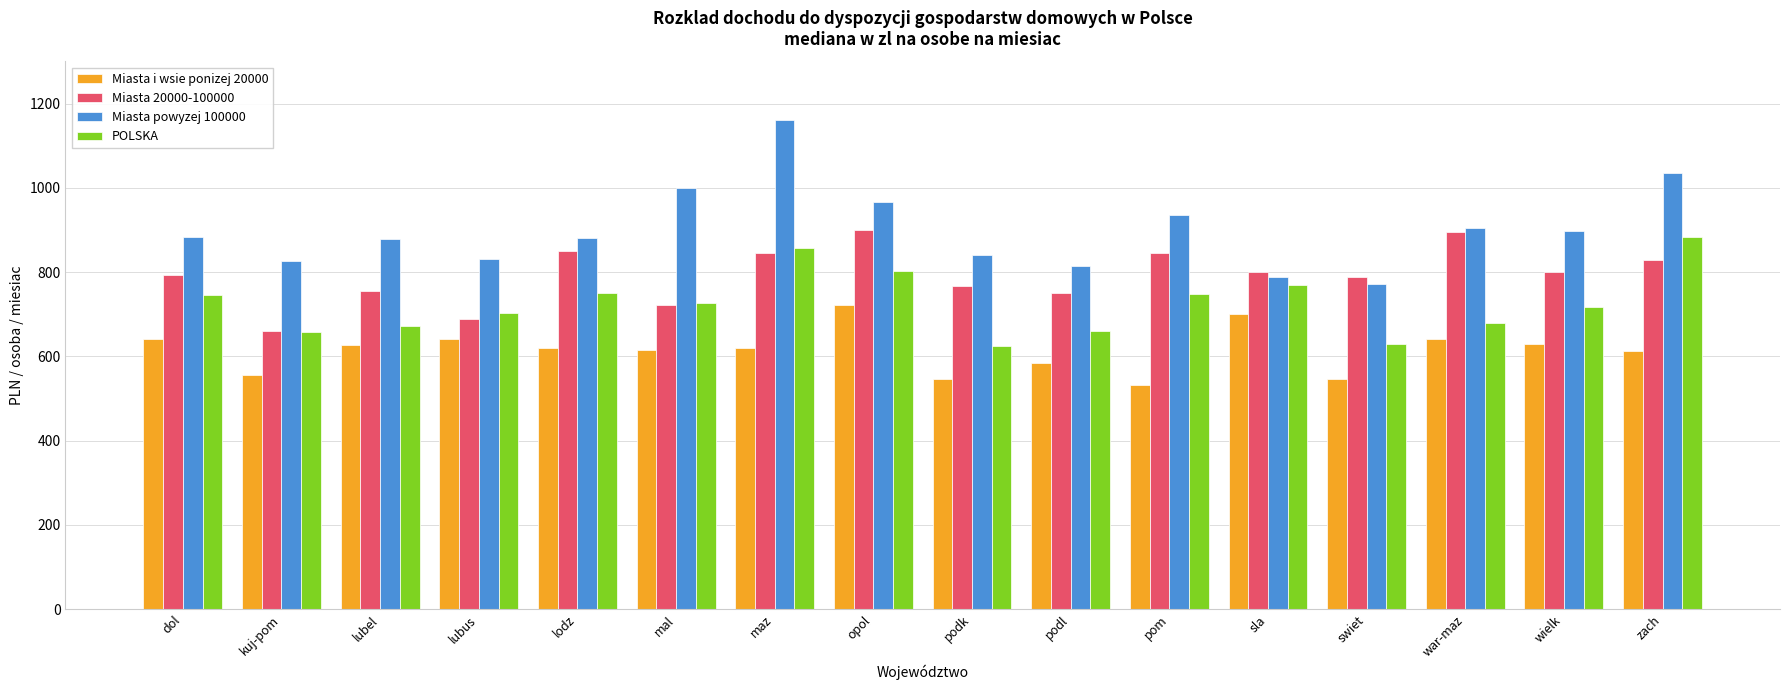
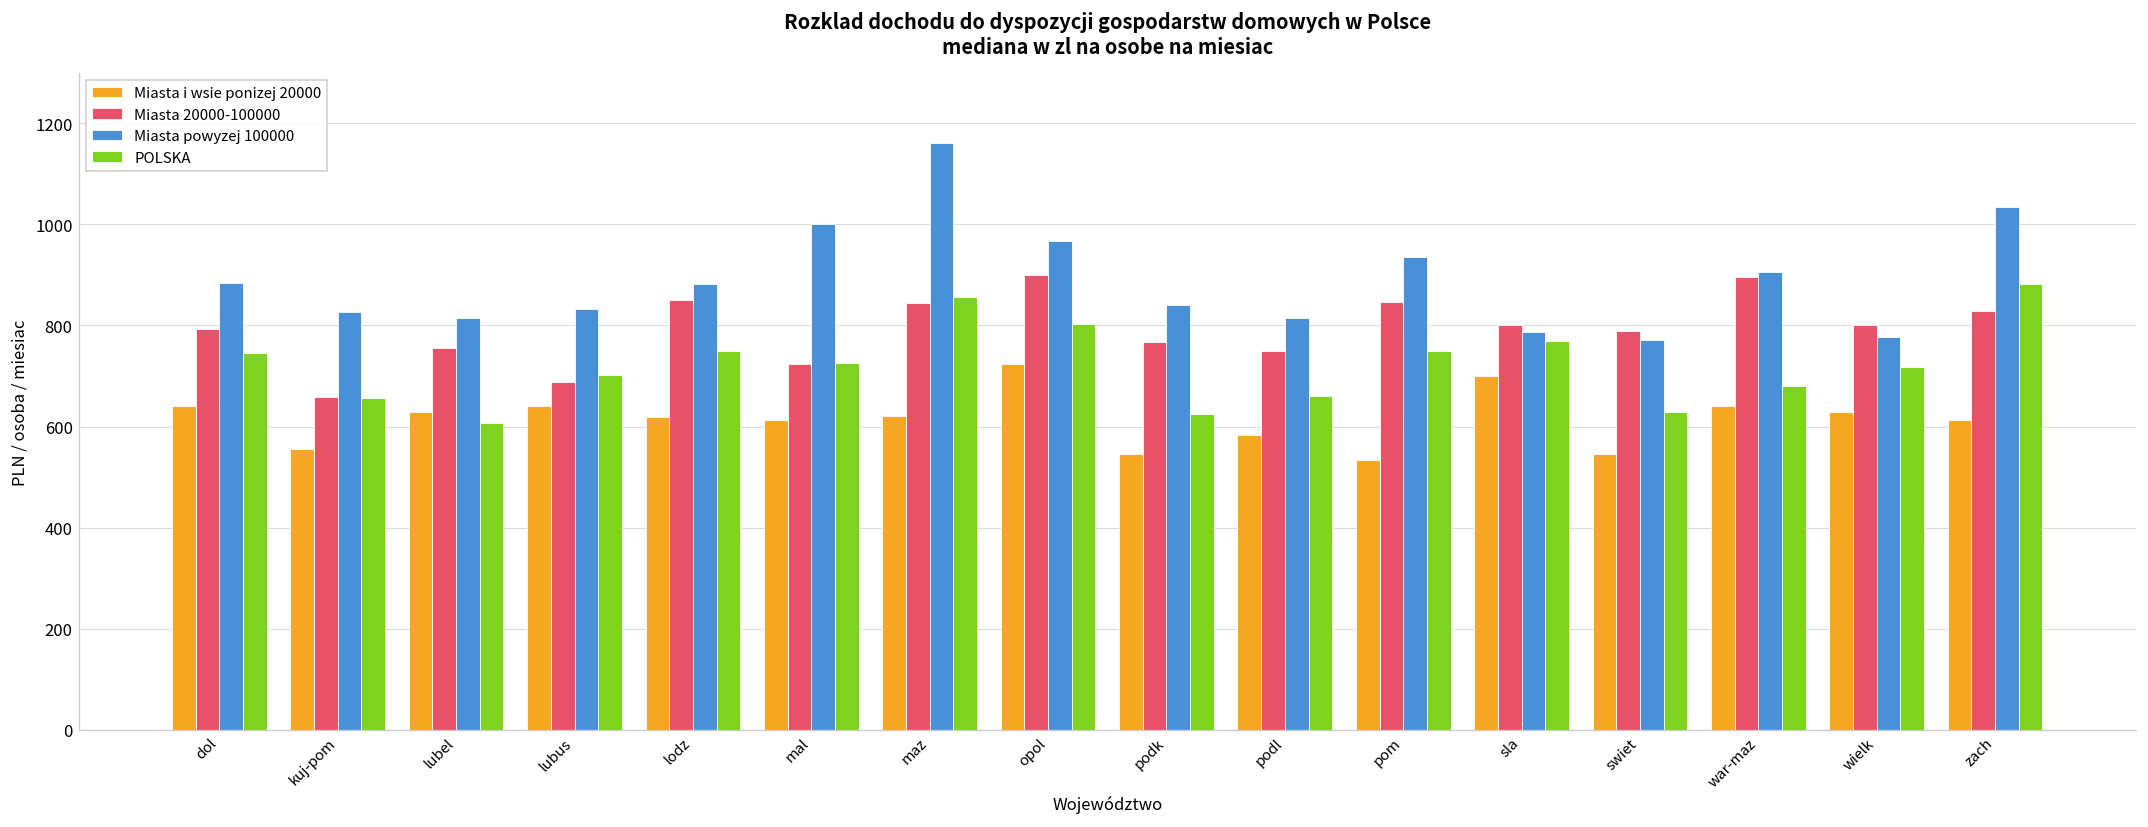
Miasta powyzej 100000, lubel: 880 -> 810
POLSKA, lubel: 670 -> 610
Miasta powyzej 100000, wielk: 900 -> 780
